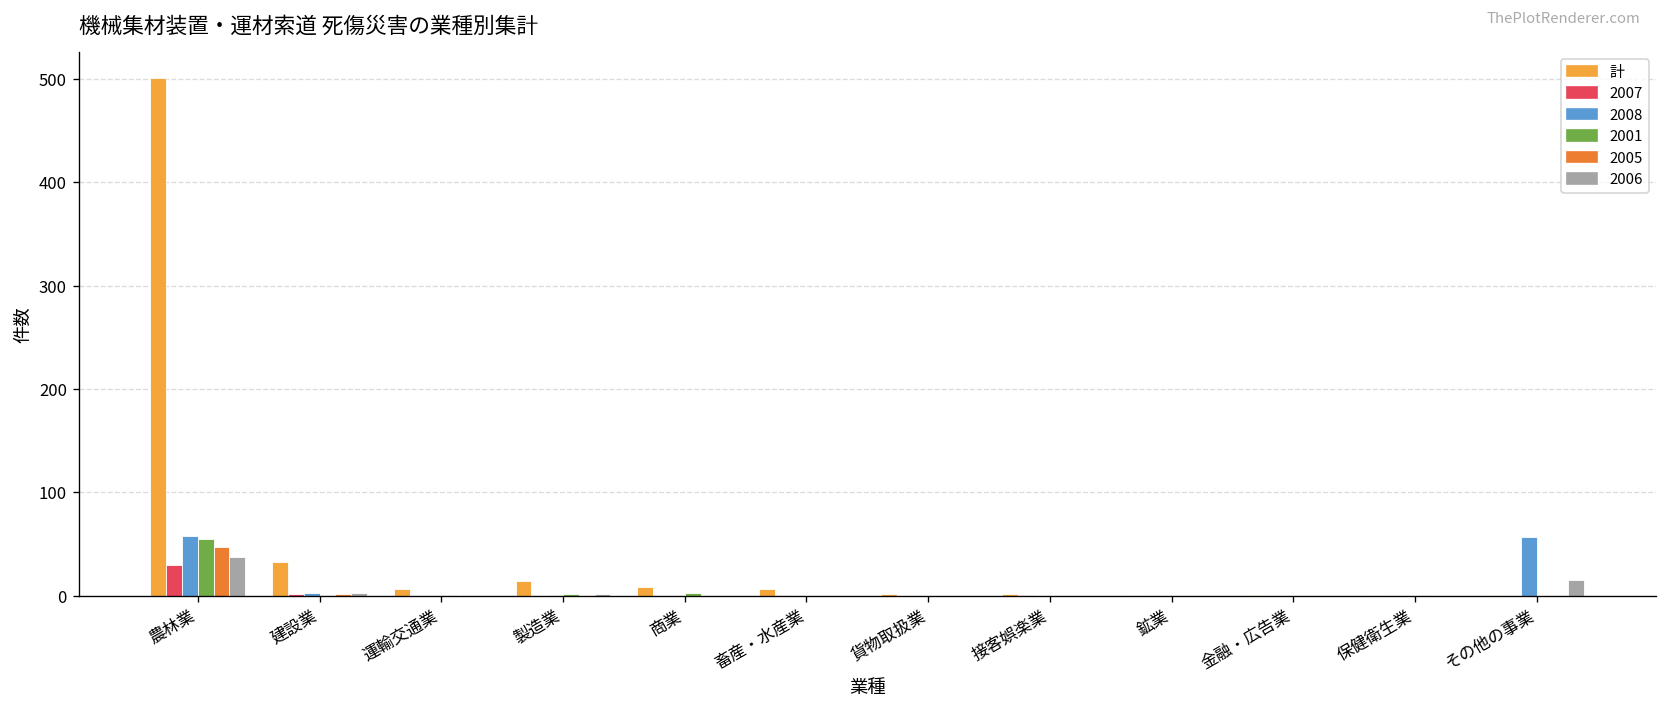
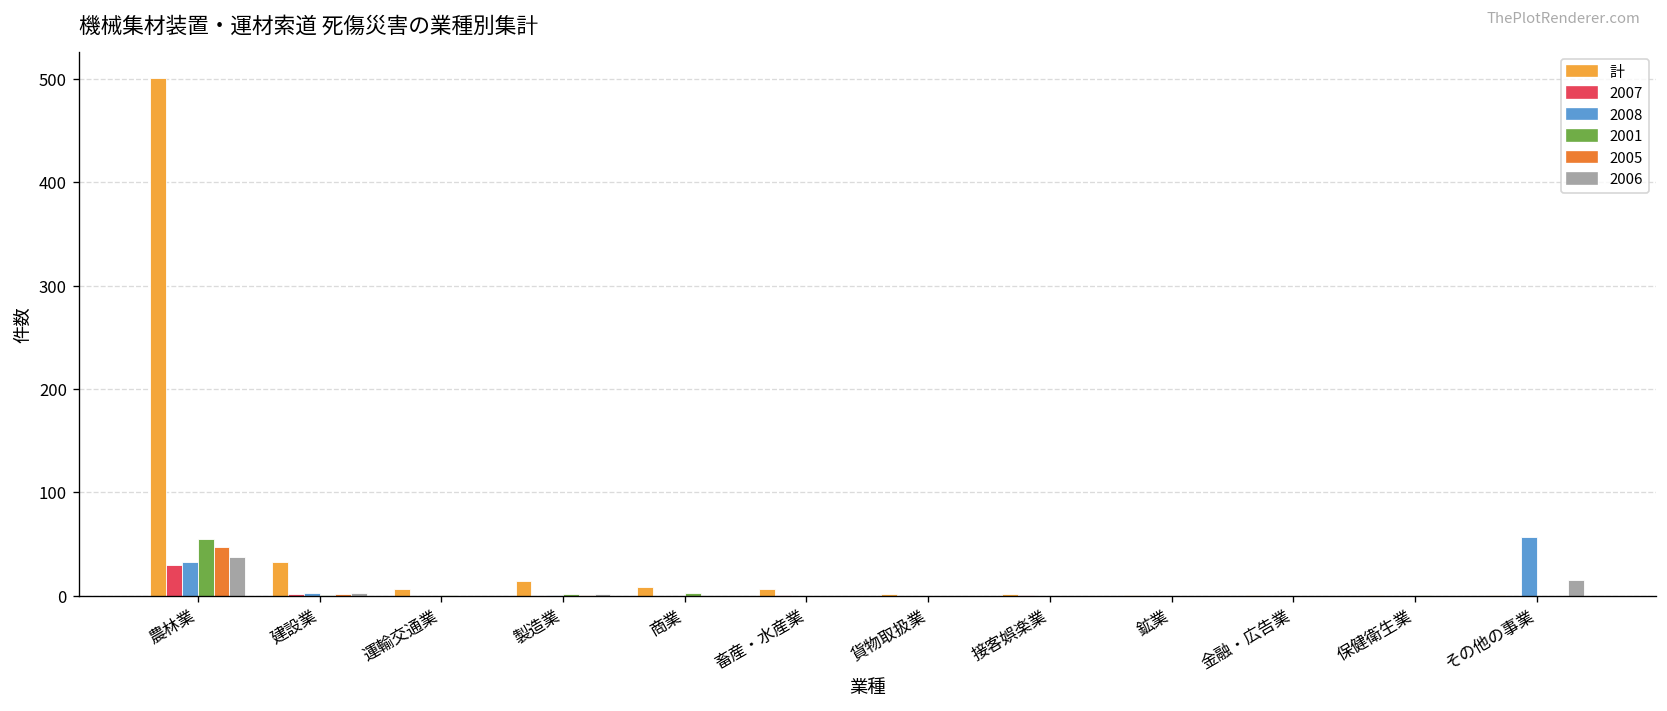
2008, 農林業: 60 -> 30
